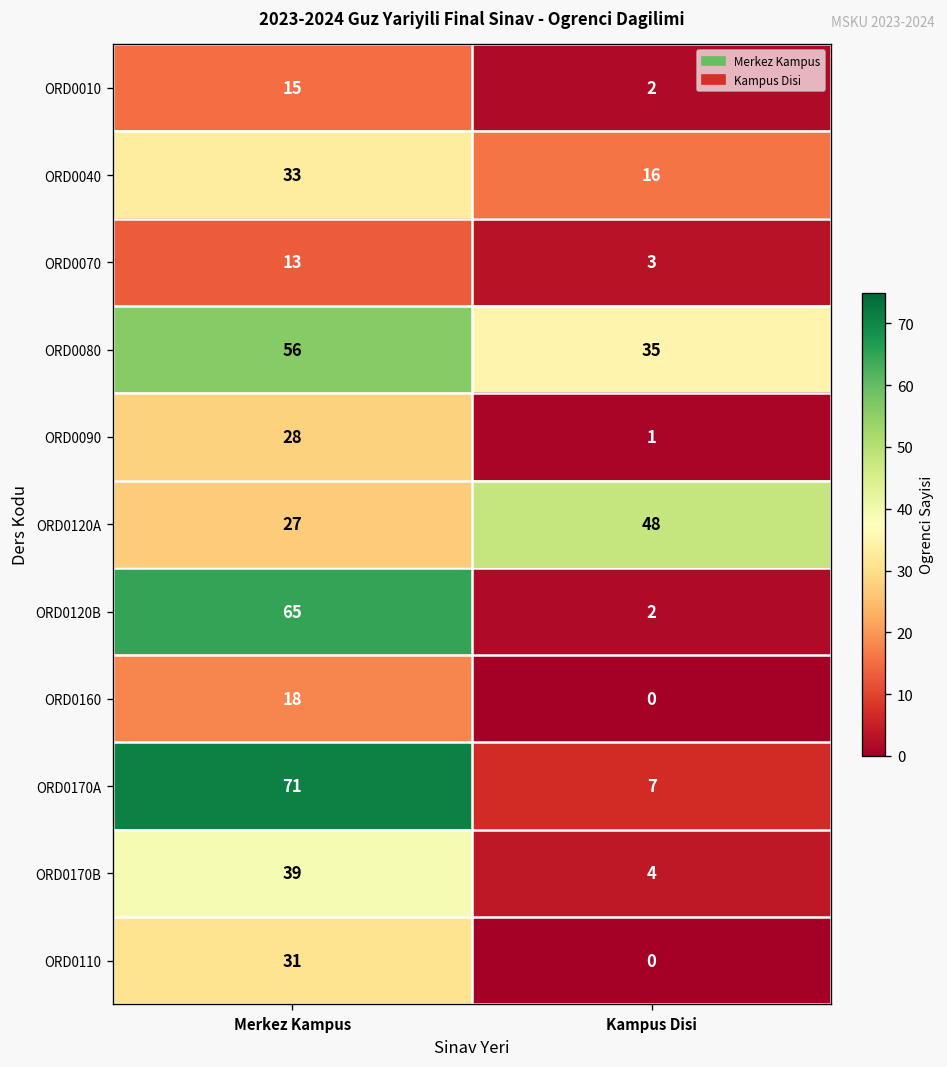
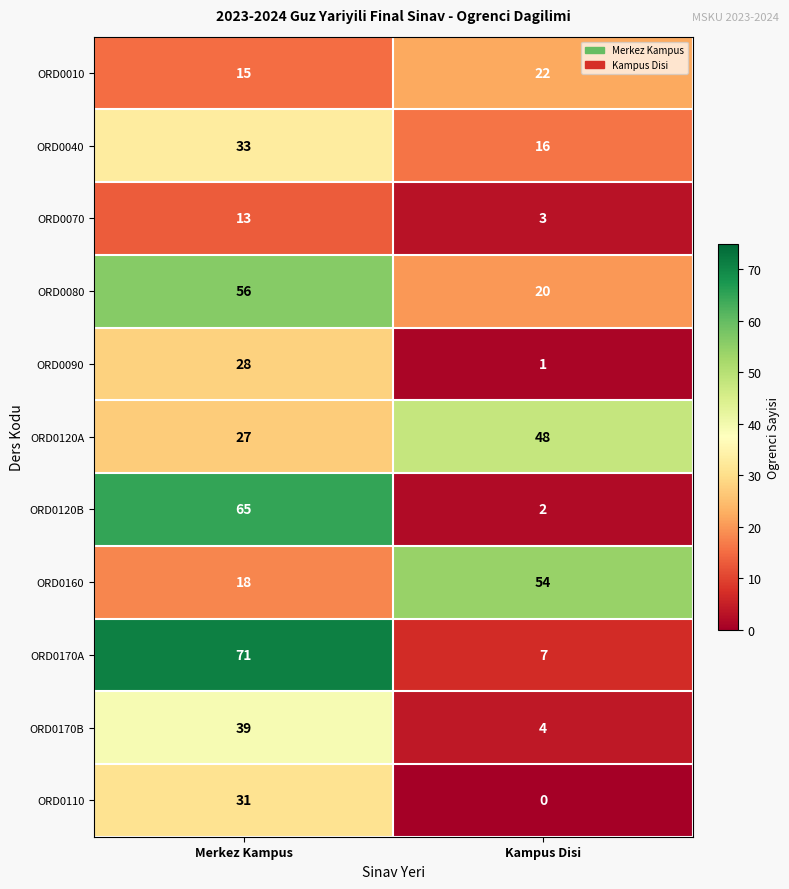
ORD0010, Kampus Disi: 2 -> 22
ORD0080, Kampus Disi: 35 -> 20
ORD0160, Kampus Disi: 0 -> 54
